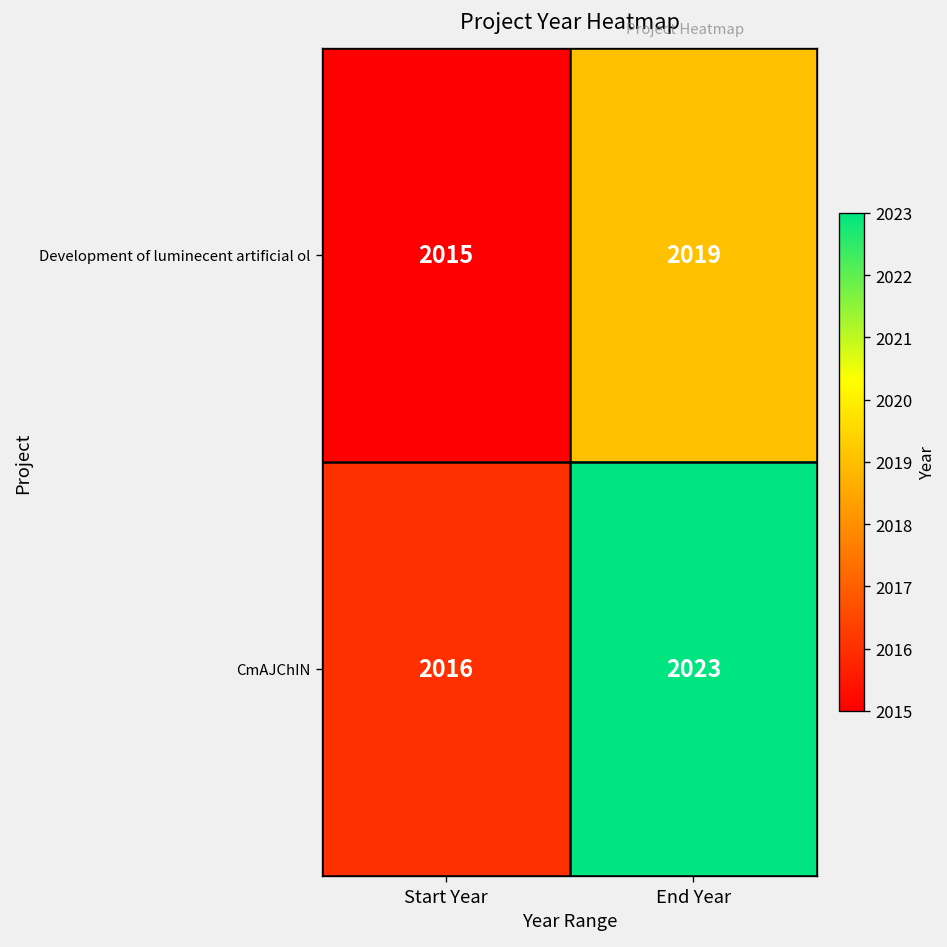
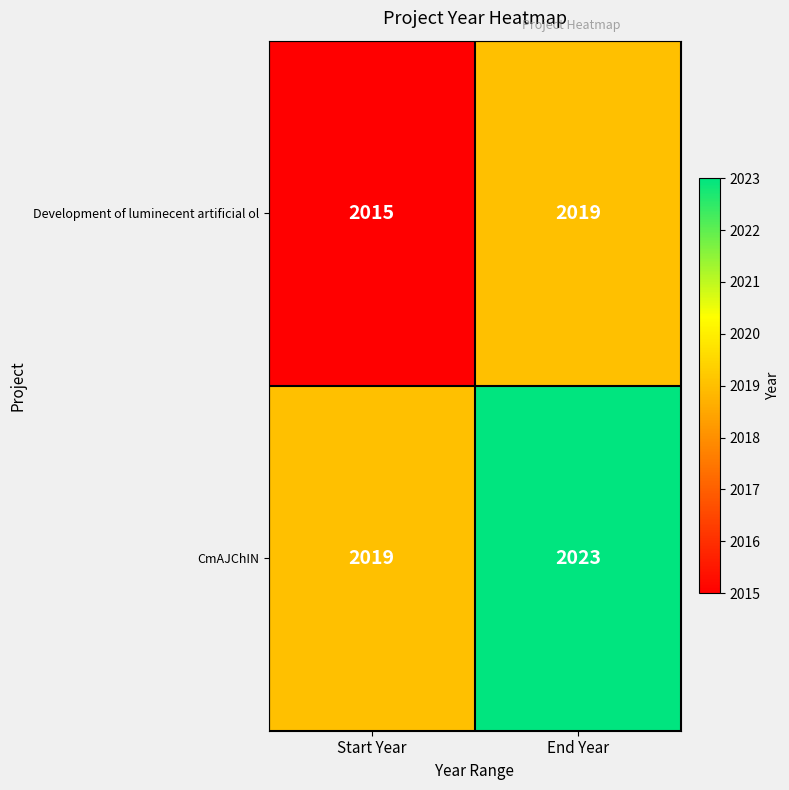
CmAJChIN, Start Year: 2016 -> 2019
